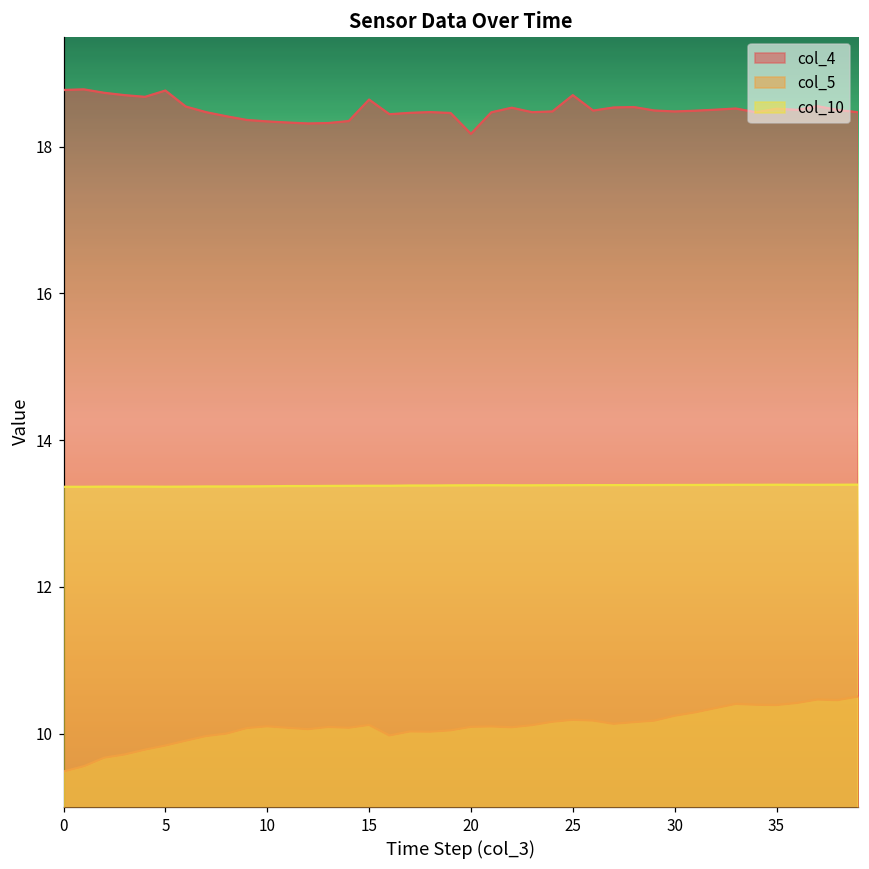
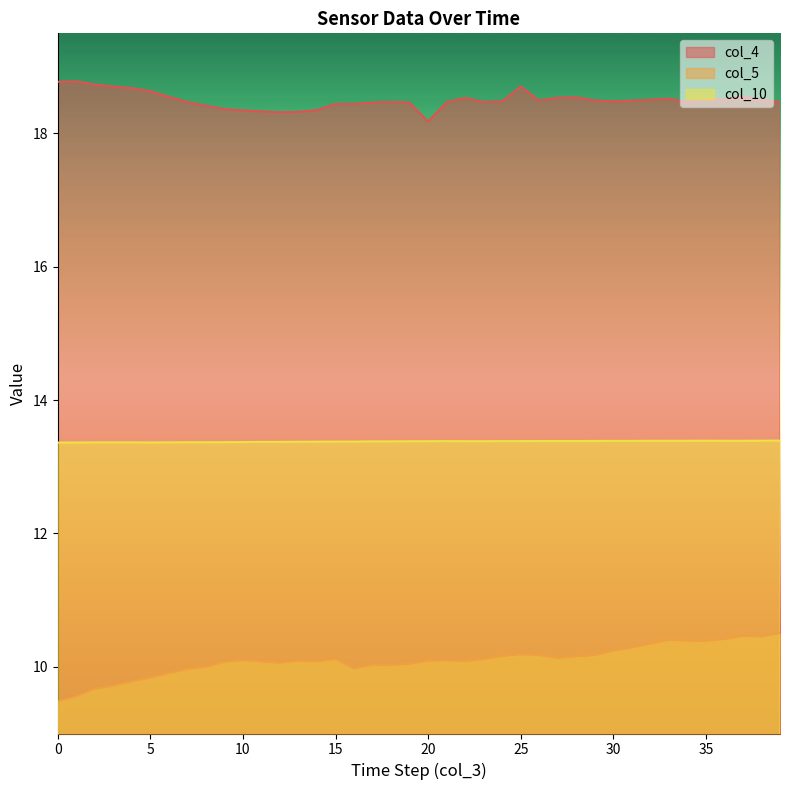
col_4, 5: 18.8 -> 18.6
col_4, 15: 18.6 -> 18.4
